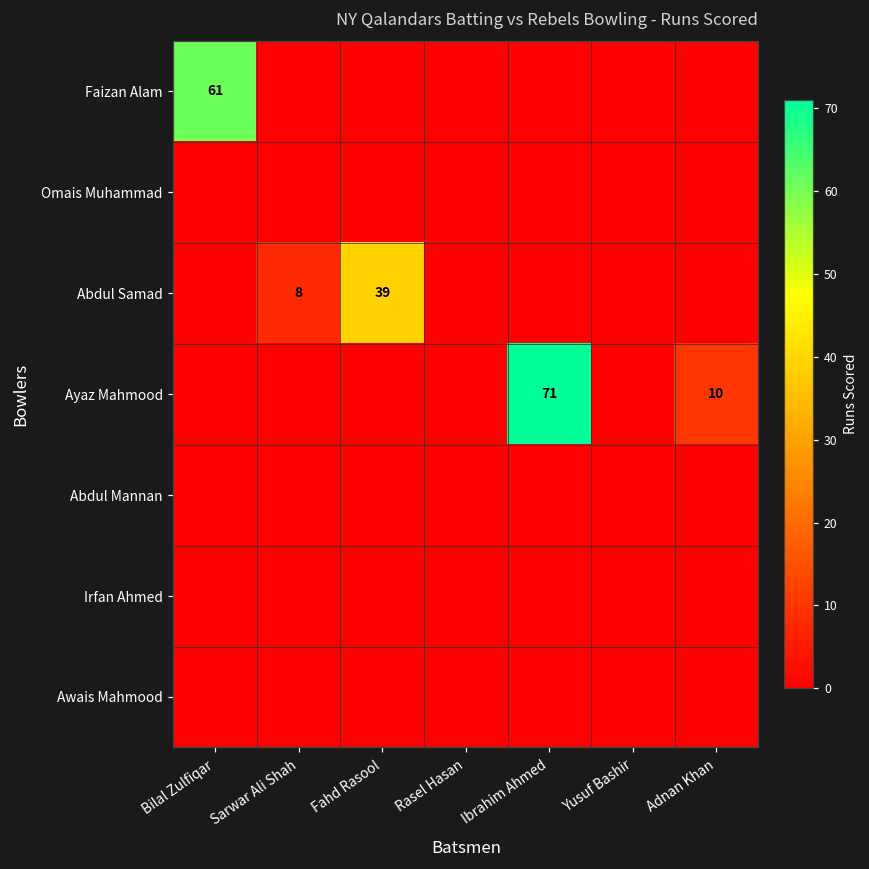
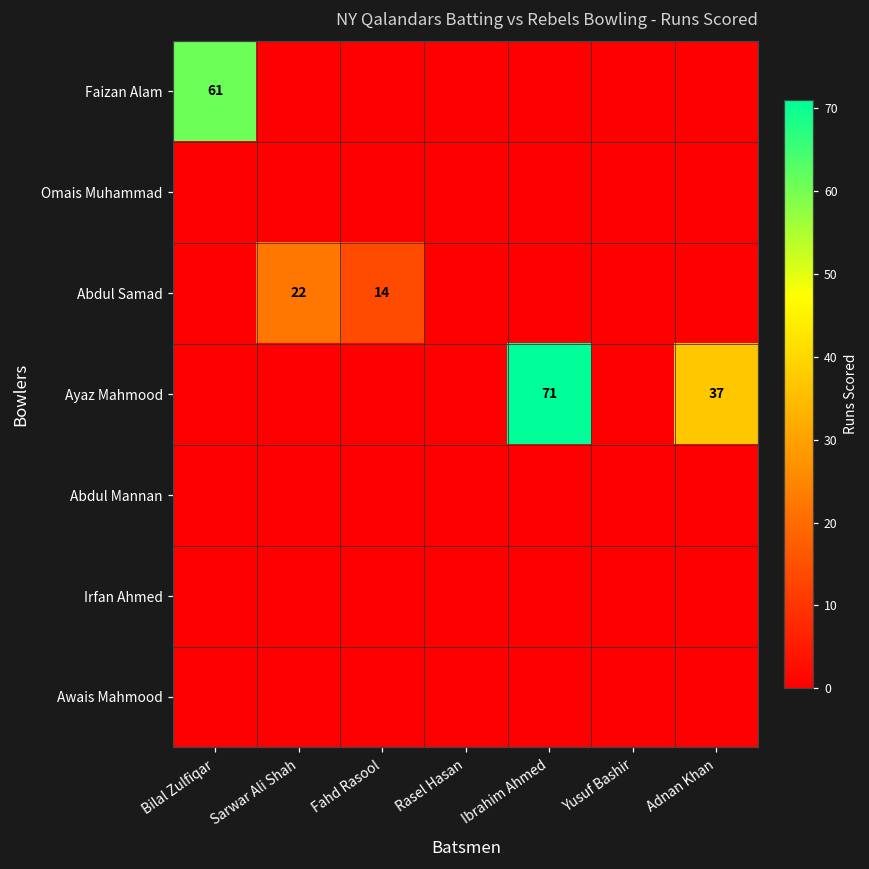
Abdul Samad, Sarwar Ali Shah: 8 -> 22
Abdul Samad, Fahd Rasool: 39 -> 14
Ayaz Mahmood, Adnan Khan: 10 -> 37
